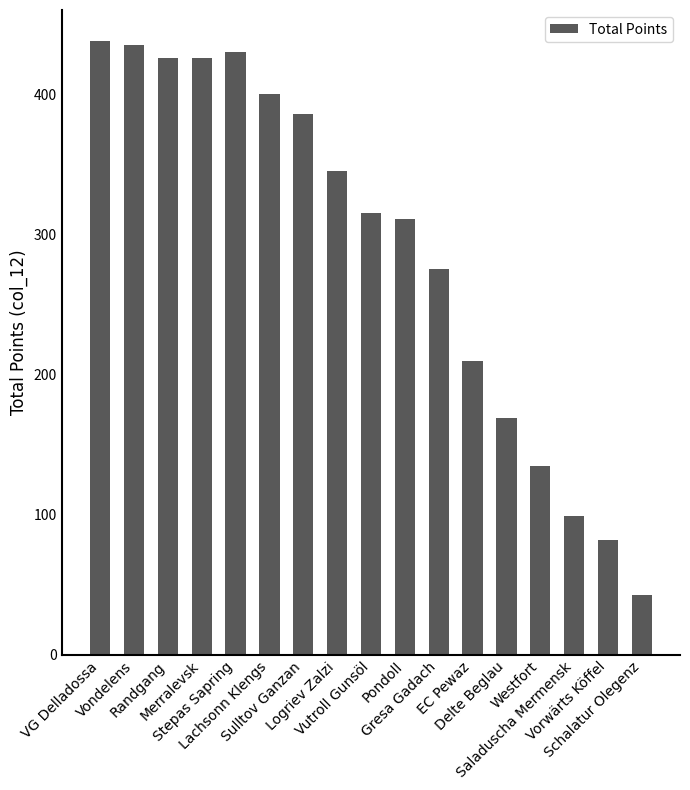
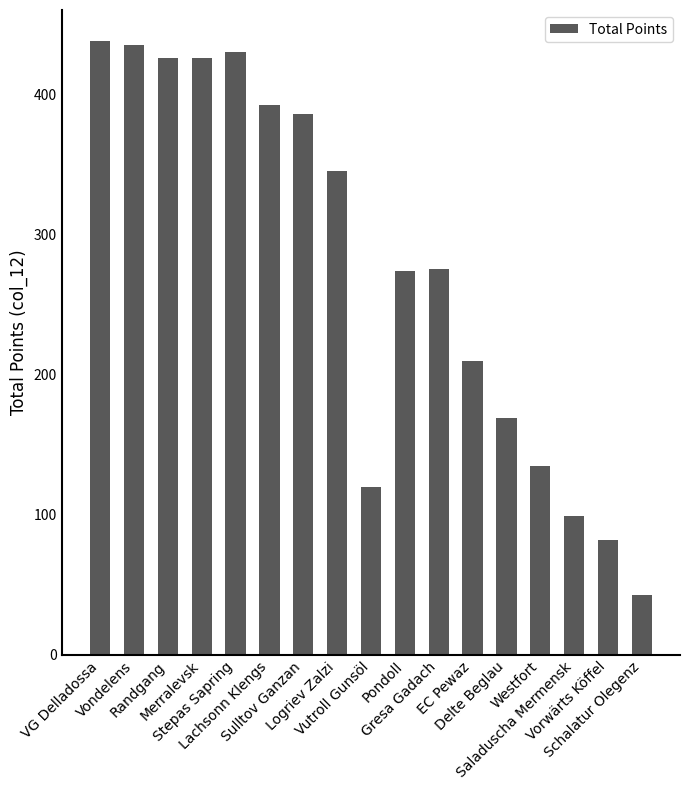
Lachsonn Klengs: 400 -> 392
Vutroll Gunsöl: 315 -> 120
Pondoll: 311 -> 274
